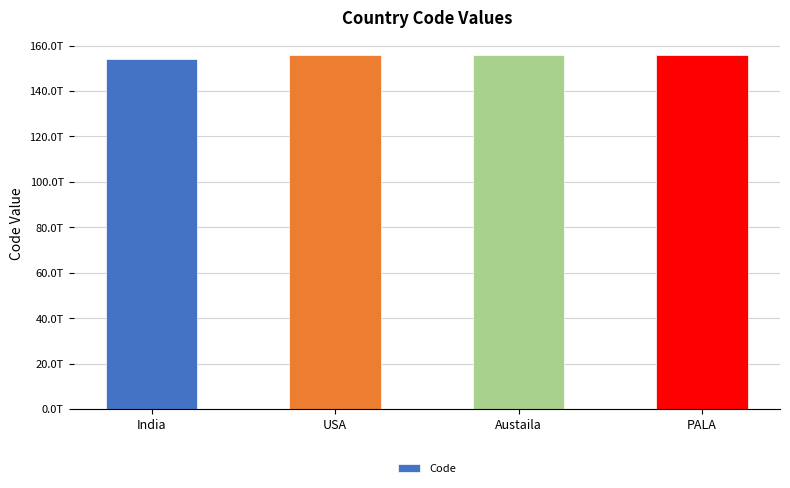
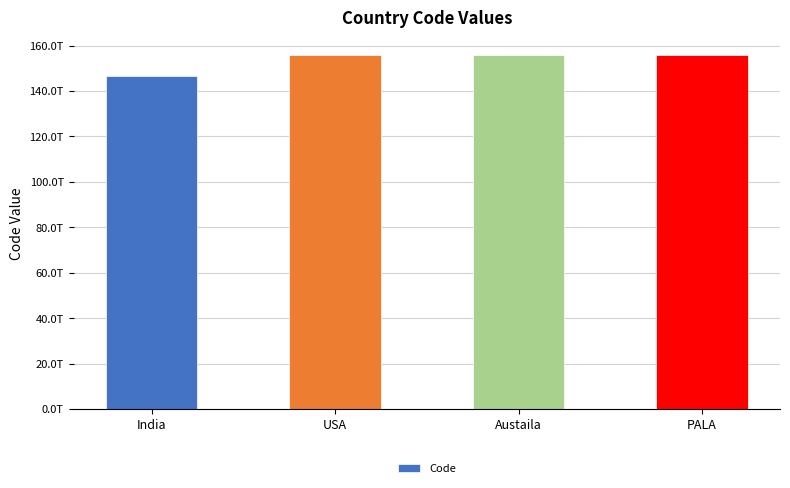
India: 154T -> 147T
